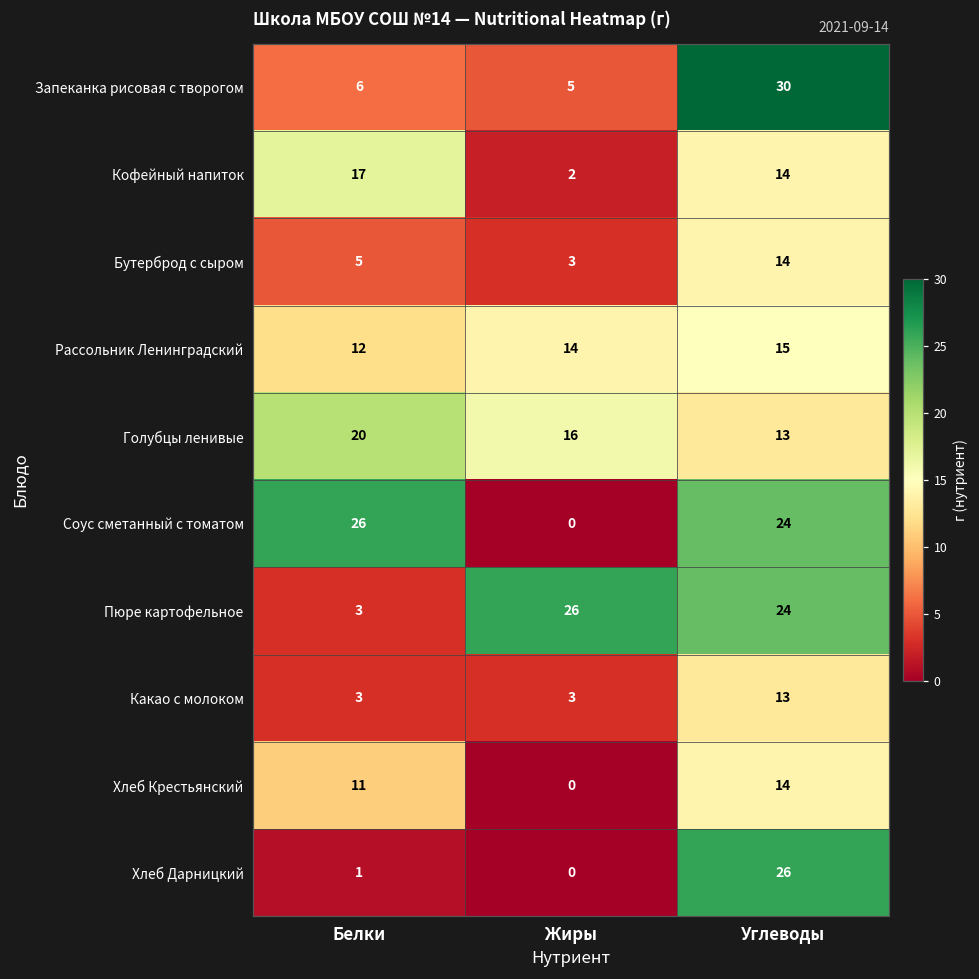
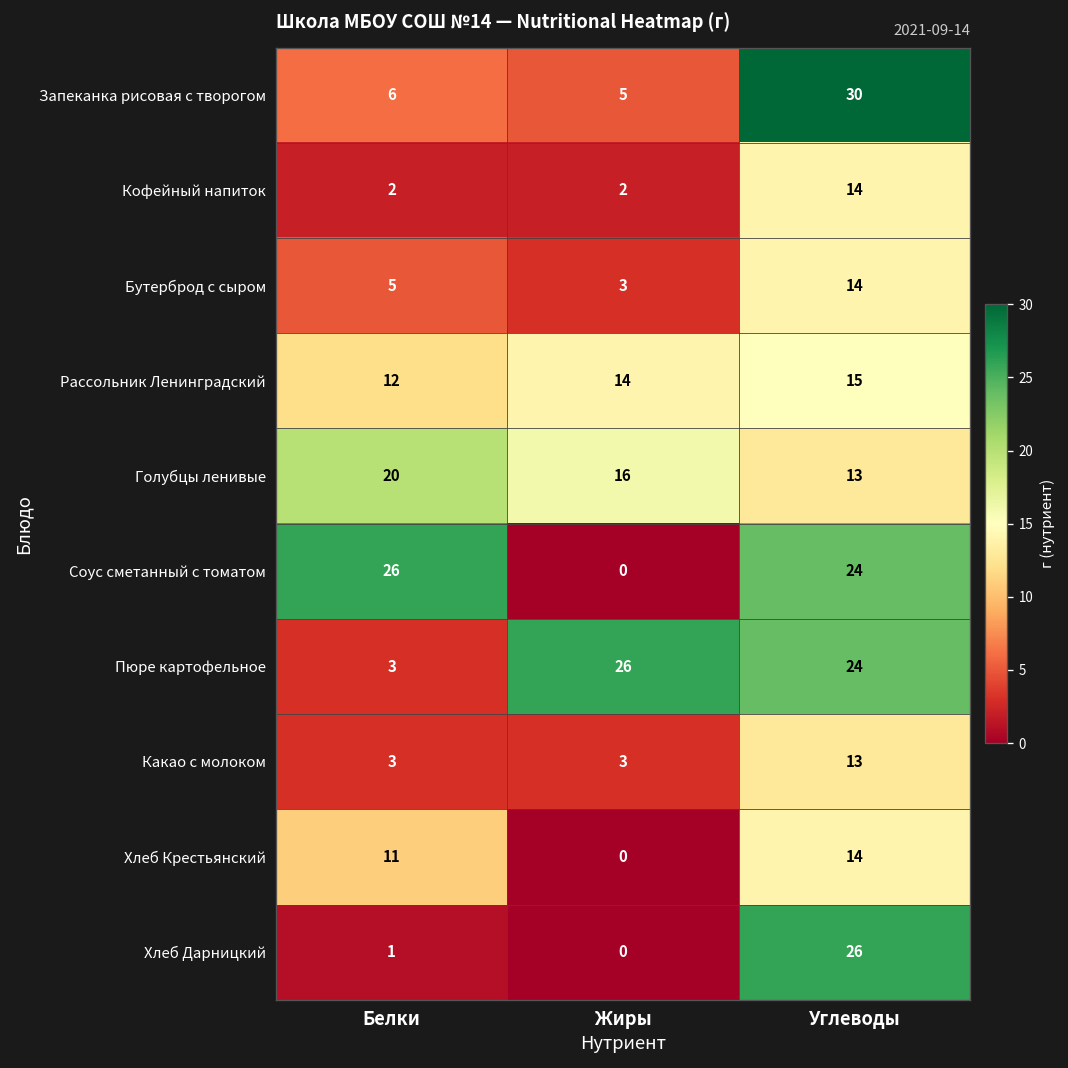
Кофейный напиток, Белки: 17 -> 2
